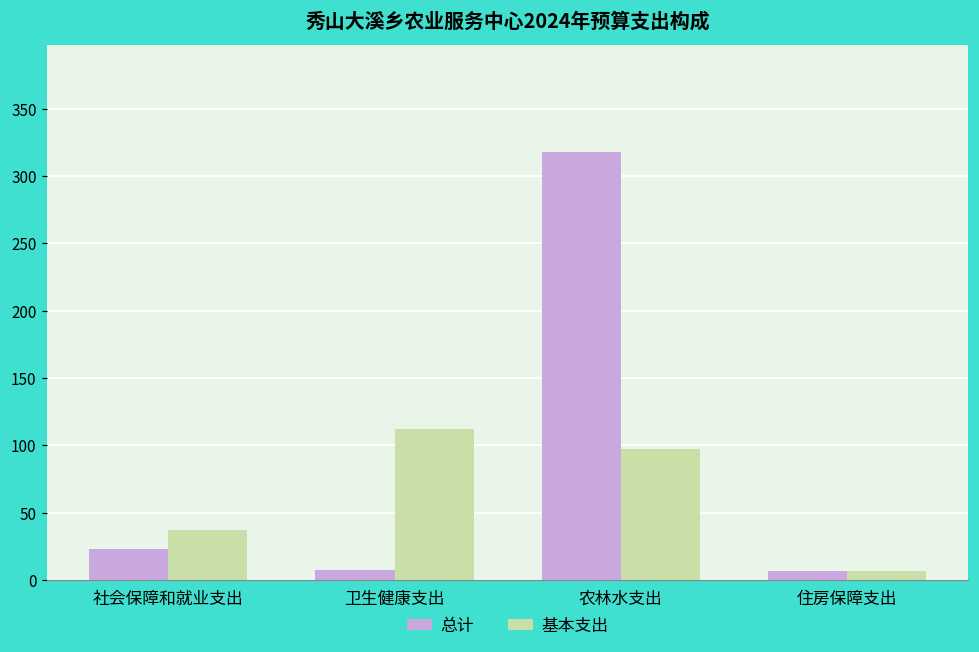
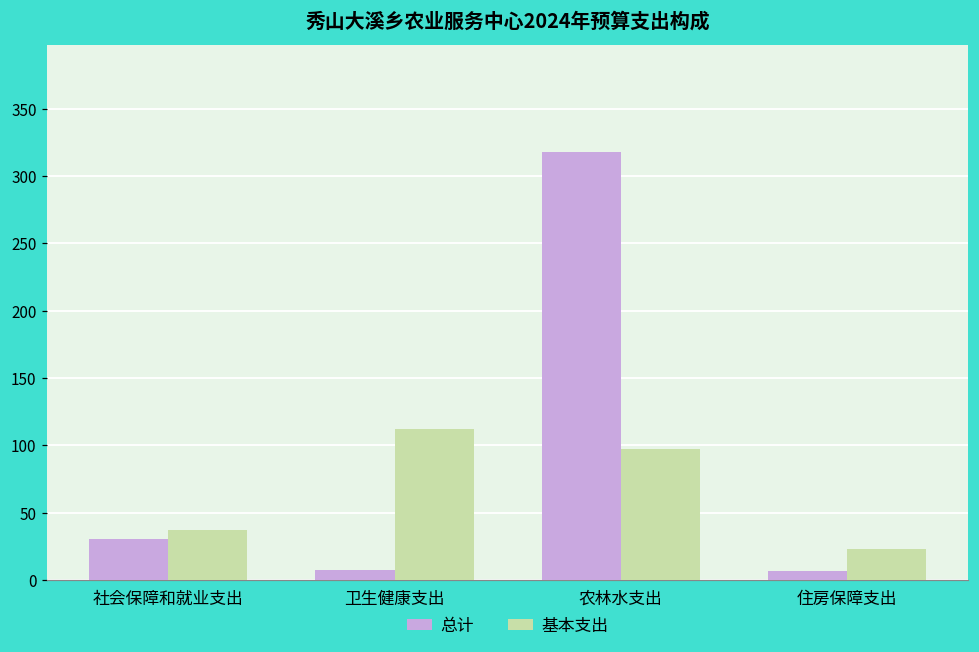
总计, 社会保障和就业支出: 23 -> 30
基本支出, 住房保障支出: 6 -> 23
